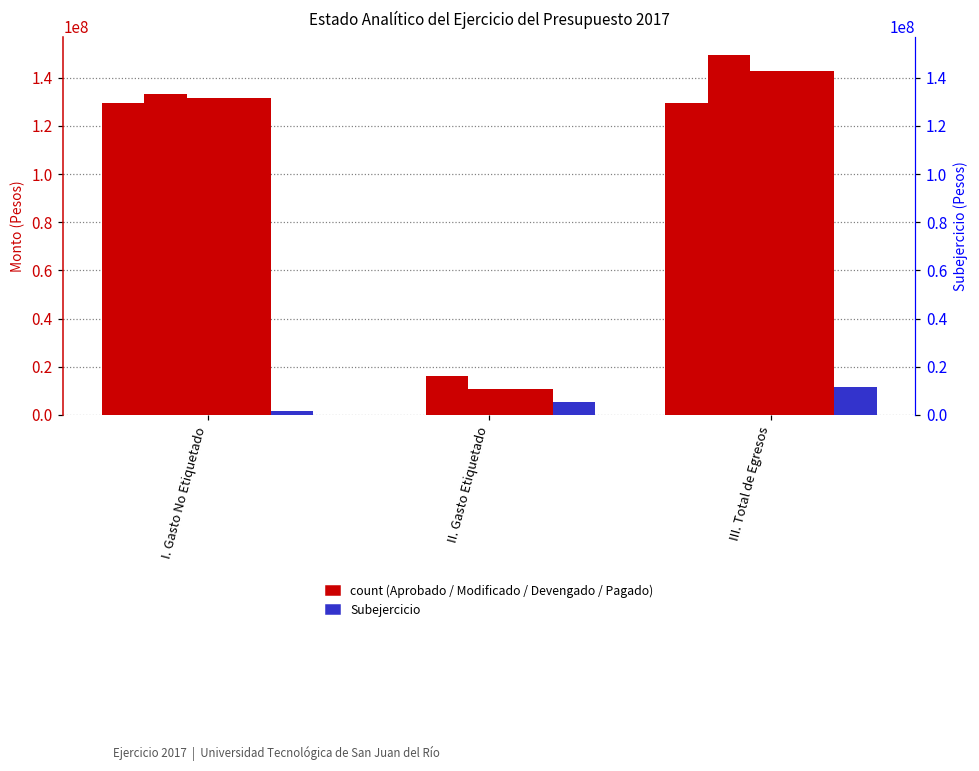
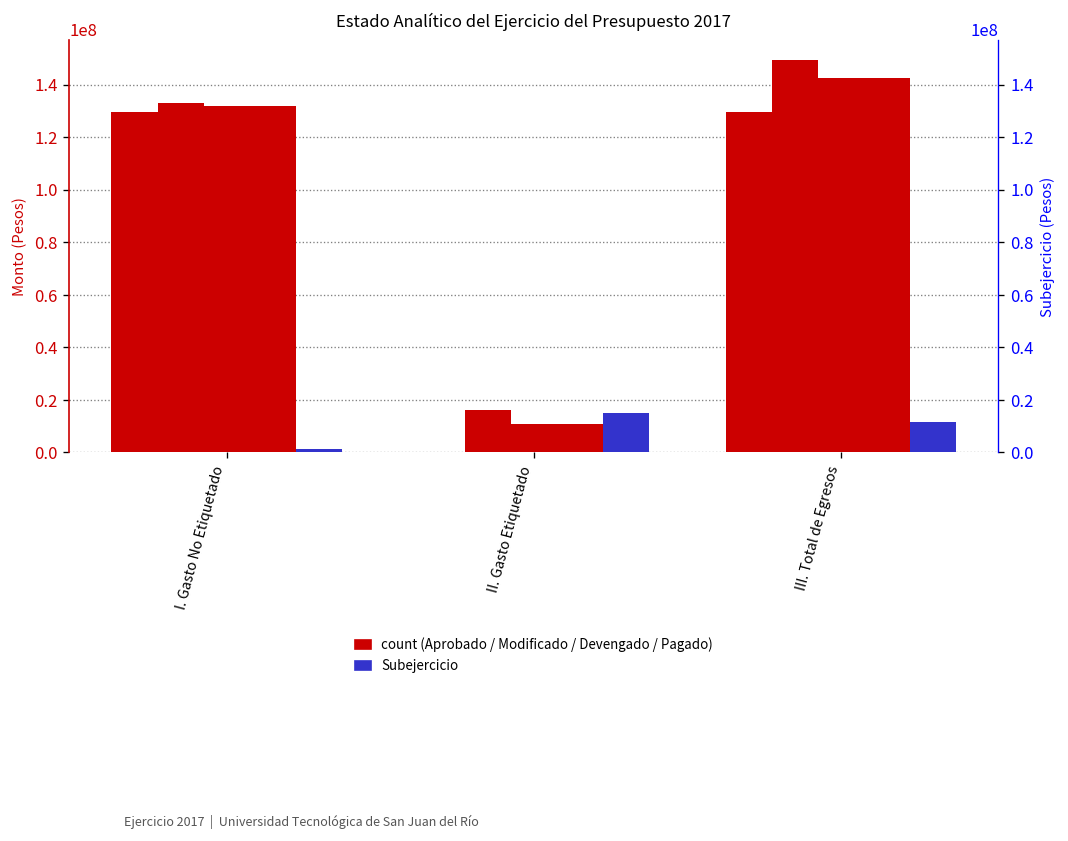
Subejercicio, II. Gasto Etiquetado: 5000000 -> 15000000
